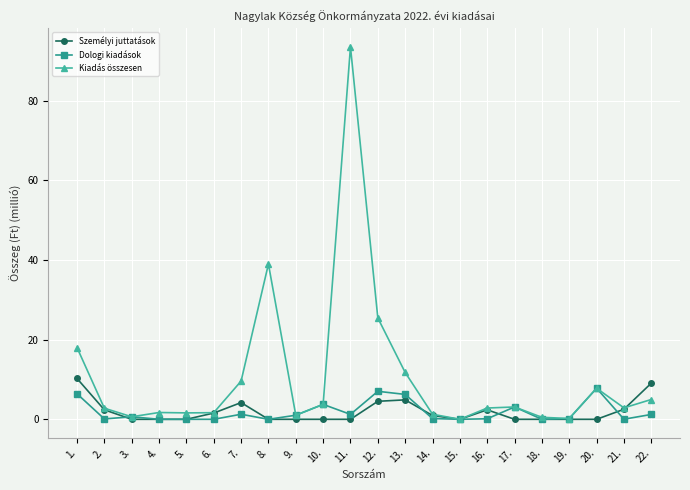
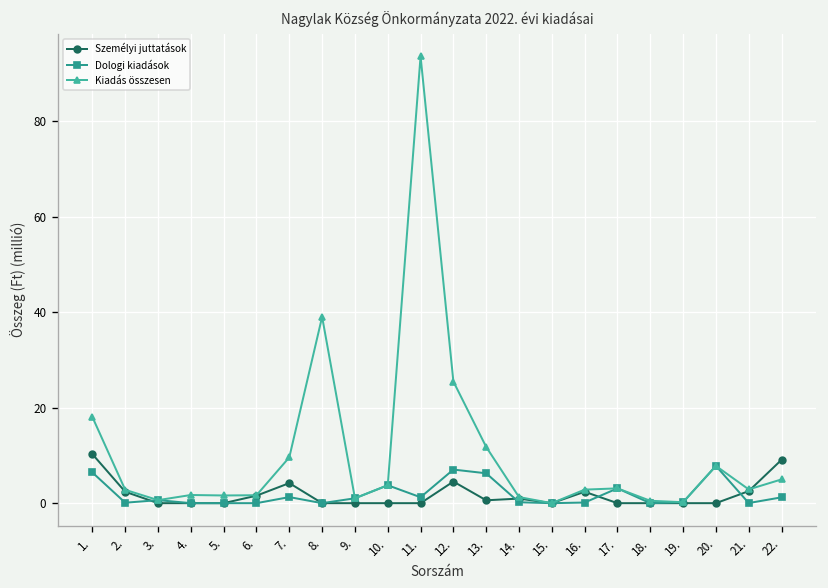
Személyi juttatások, 13.: 5 -> 1
